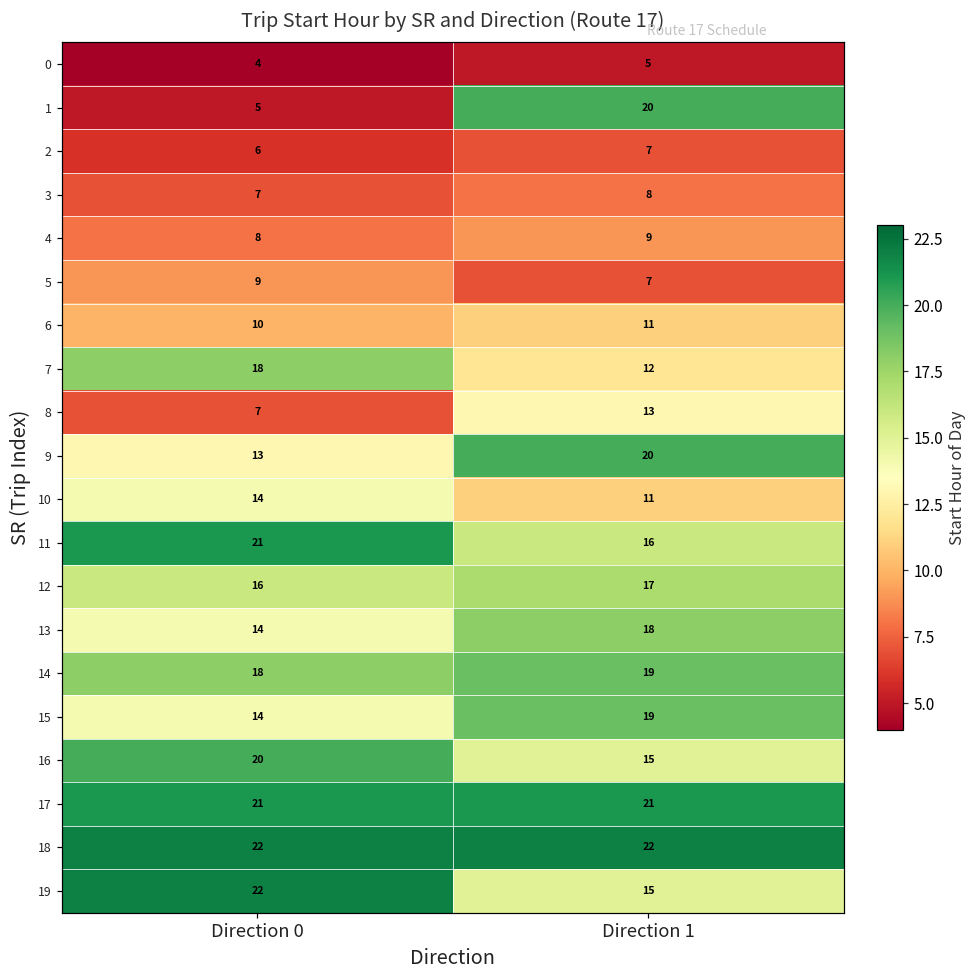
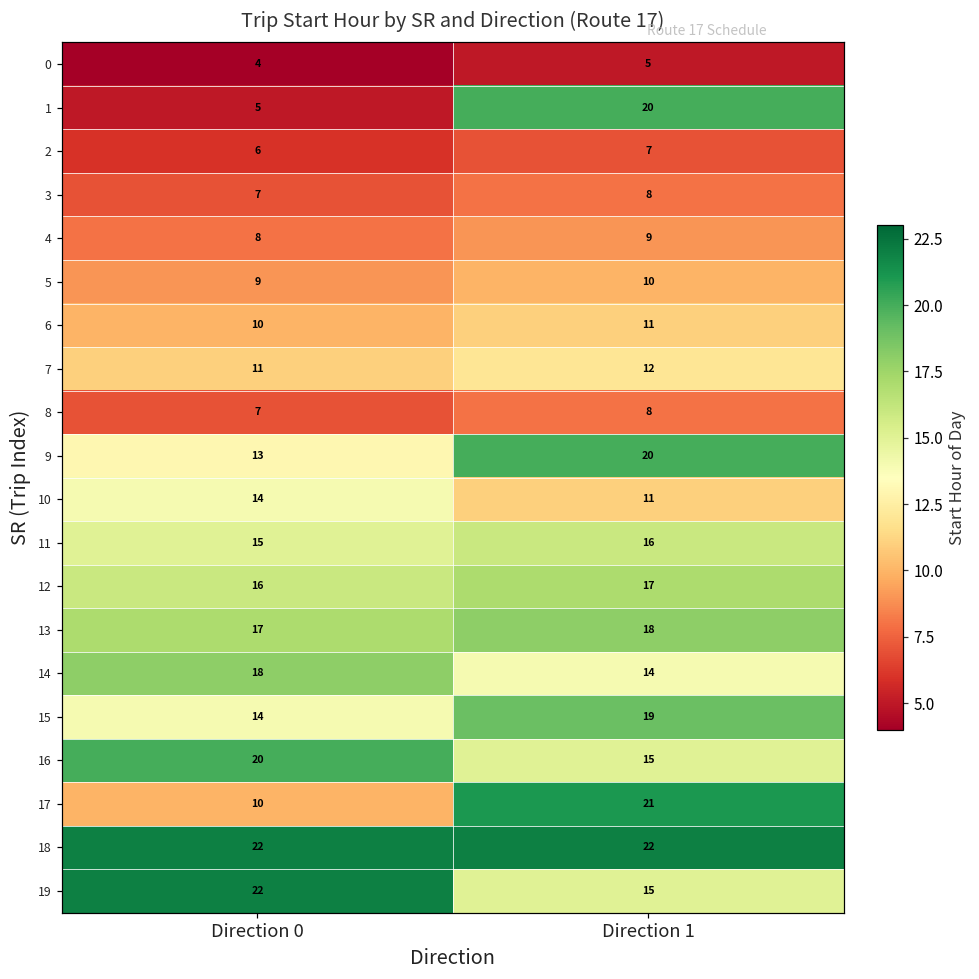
5, Direction 1: 7 -> 10
7, Direction 0: 18 -> 11
8, Direction 1: 13 -> 8
11, Direction 0: 21 -> 15
13, Direction 0: 14 -> 17
14, Direction 1: 19 -> 14
17, Direction 0: 21 -> 10
